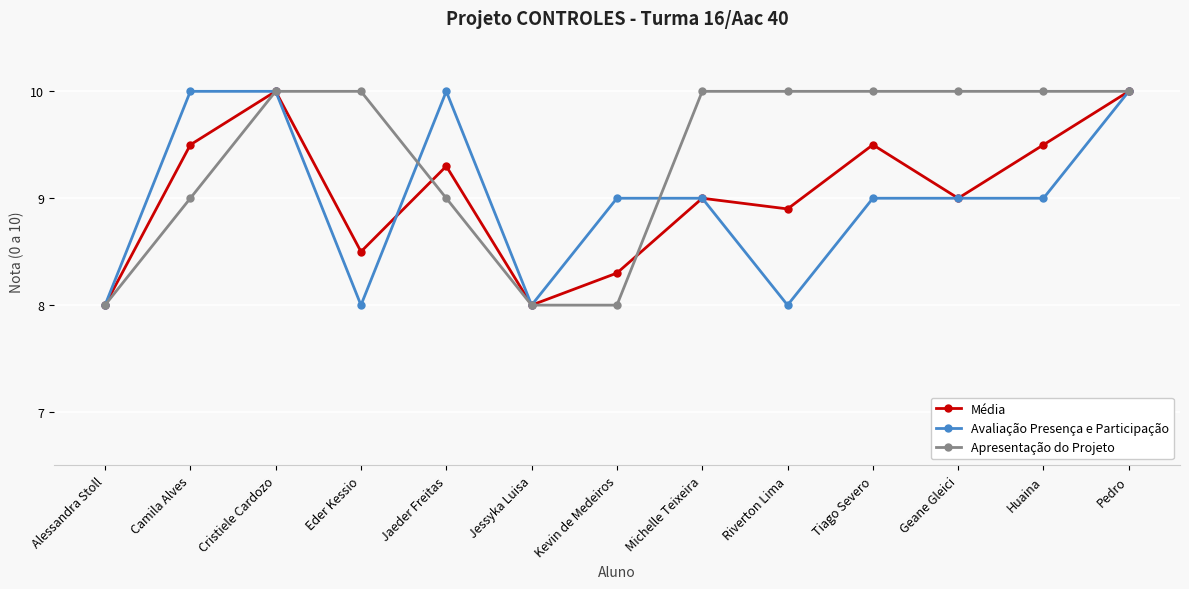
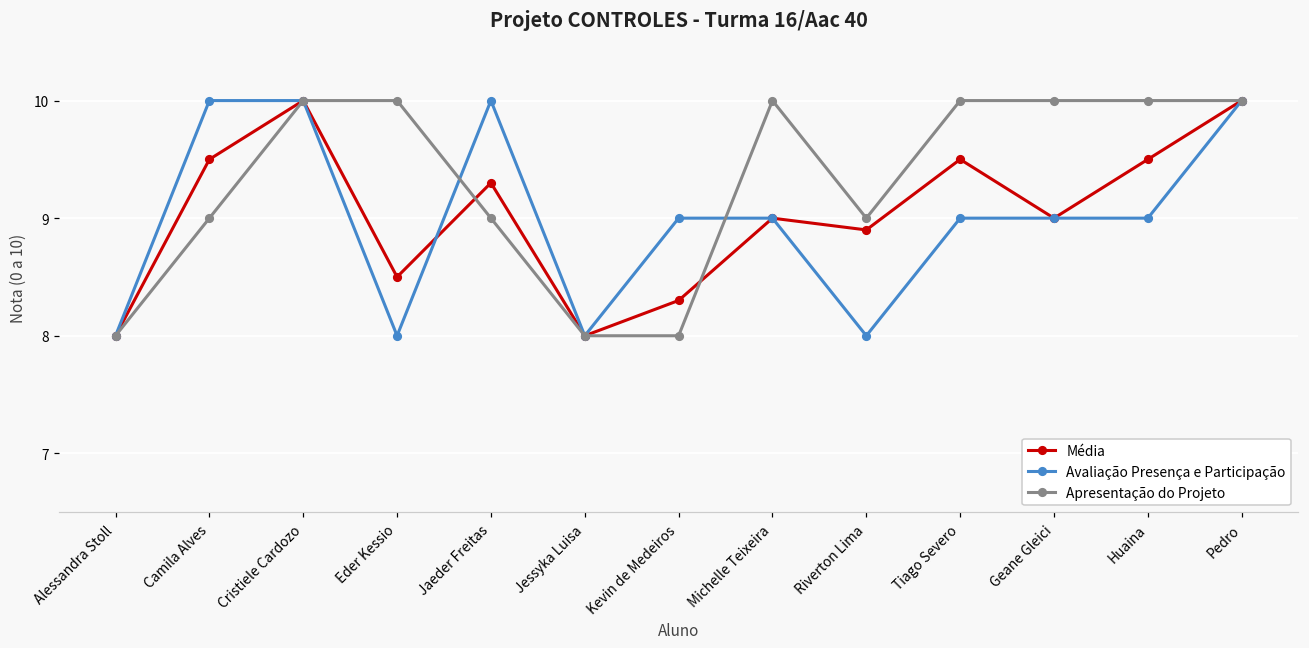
Apresentação do Projeto, Riverton Lima: 10 -> 9
